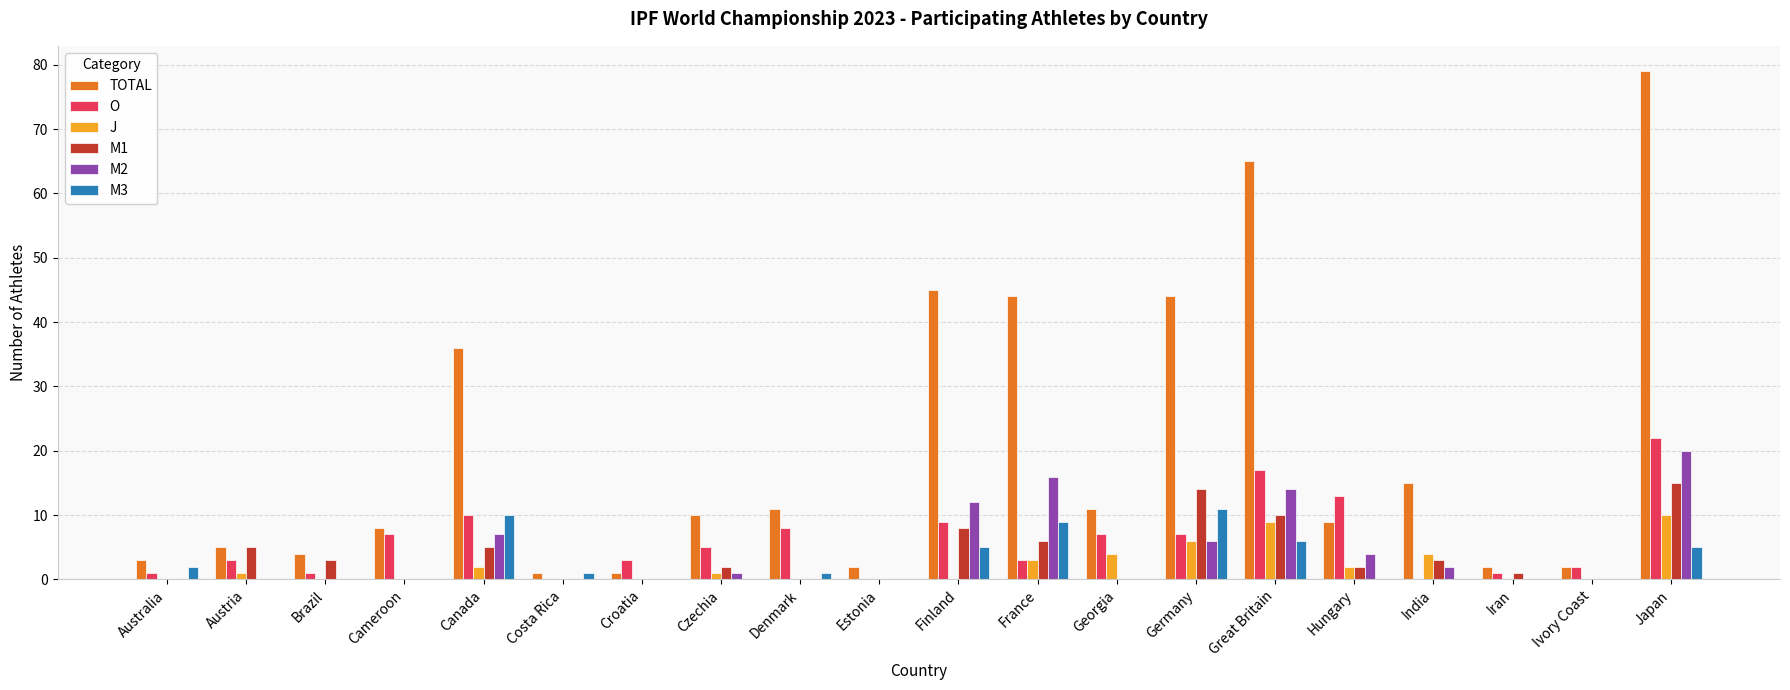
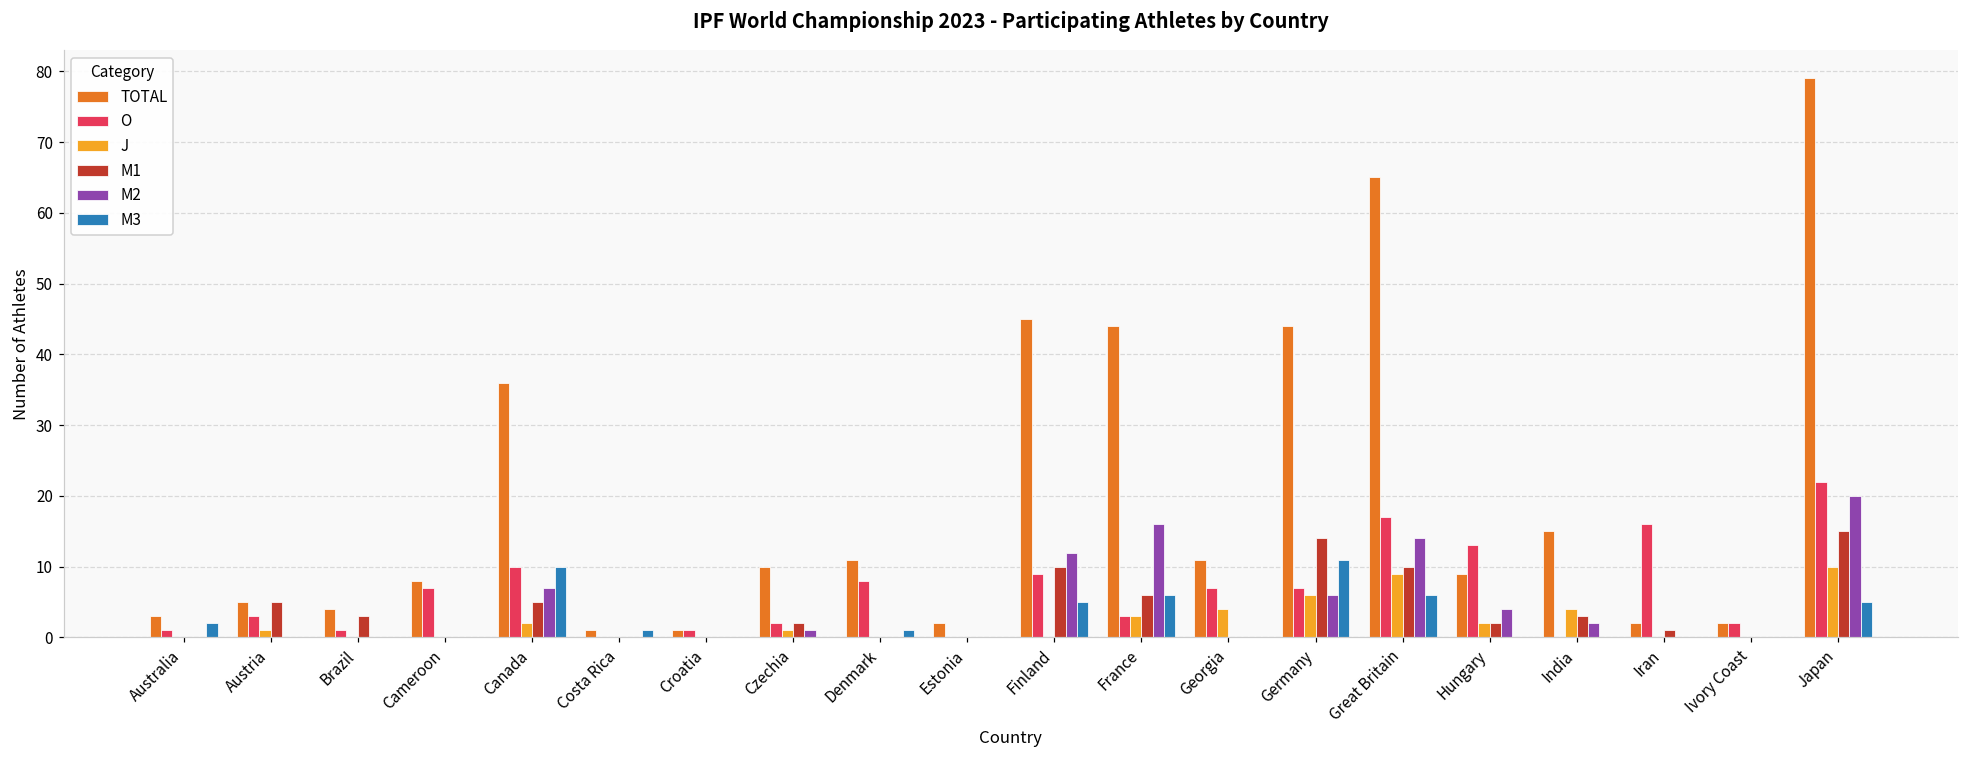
O, Croatia: 3 -> 1
O, Czechia: 5 -> 2
M1, Finland: 8 -> 10
M3, France: 9 -> 6
O, Iran: 1 -> 16
